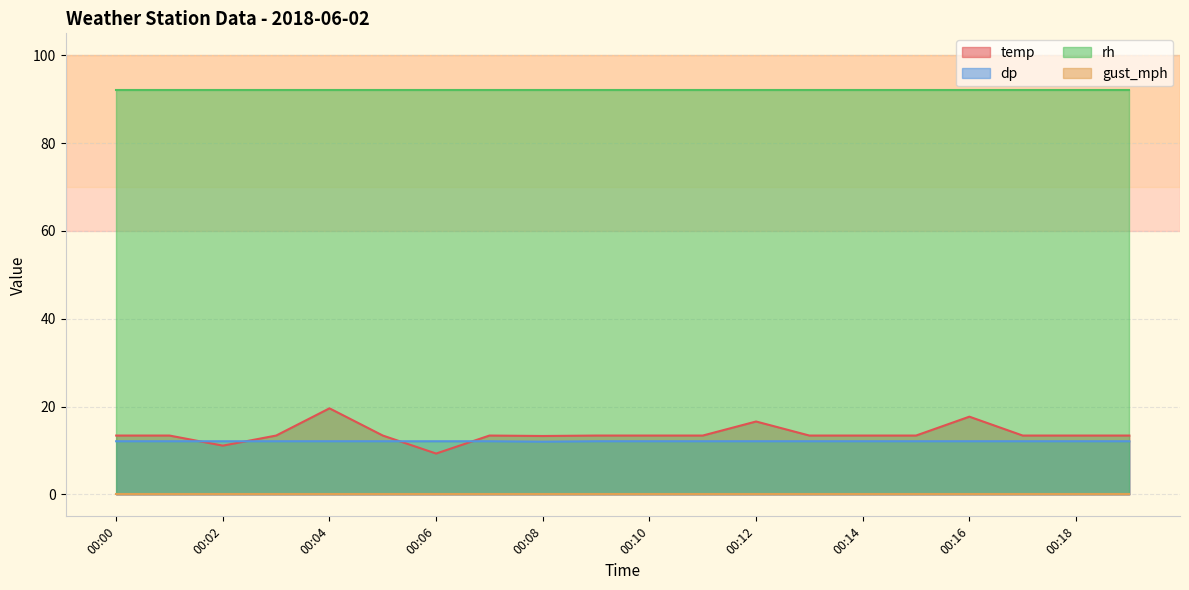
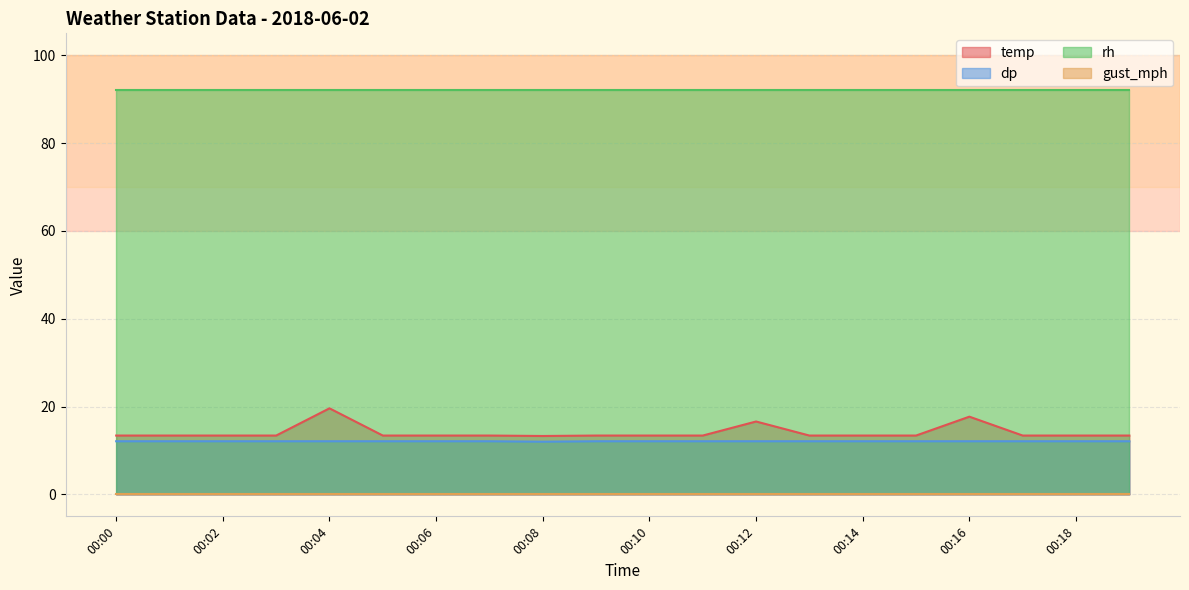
temp, 00:02: 11 -> 13
temp, 00:06: 9 -> 13
